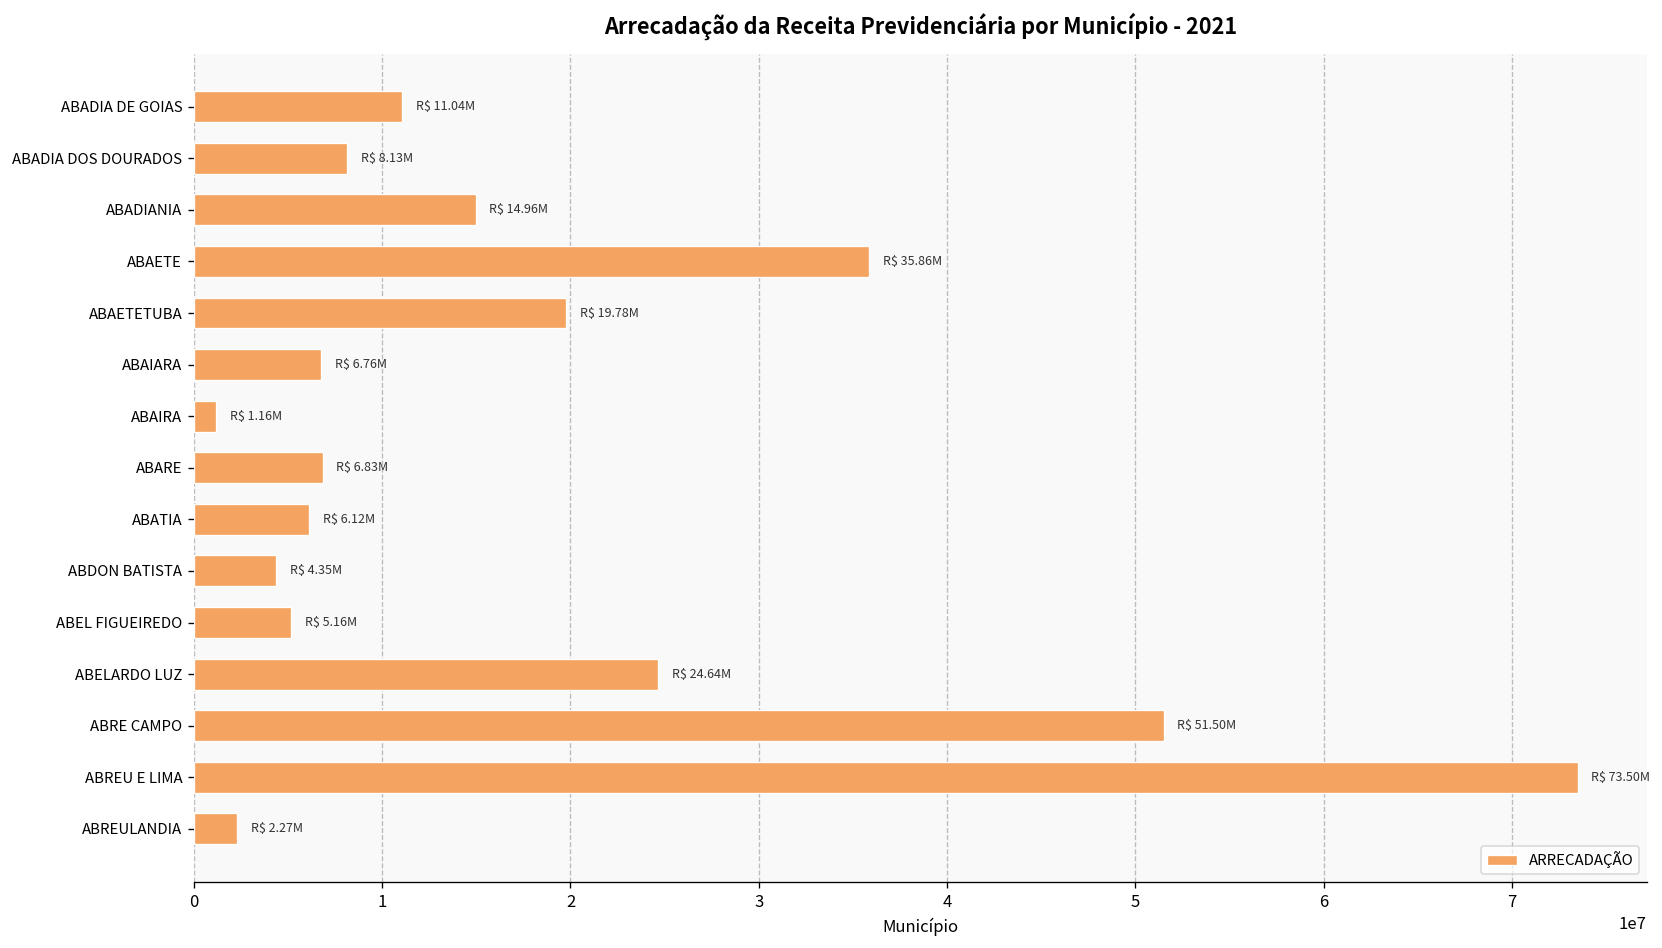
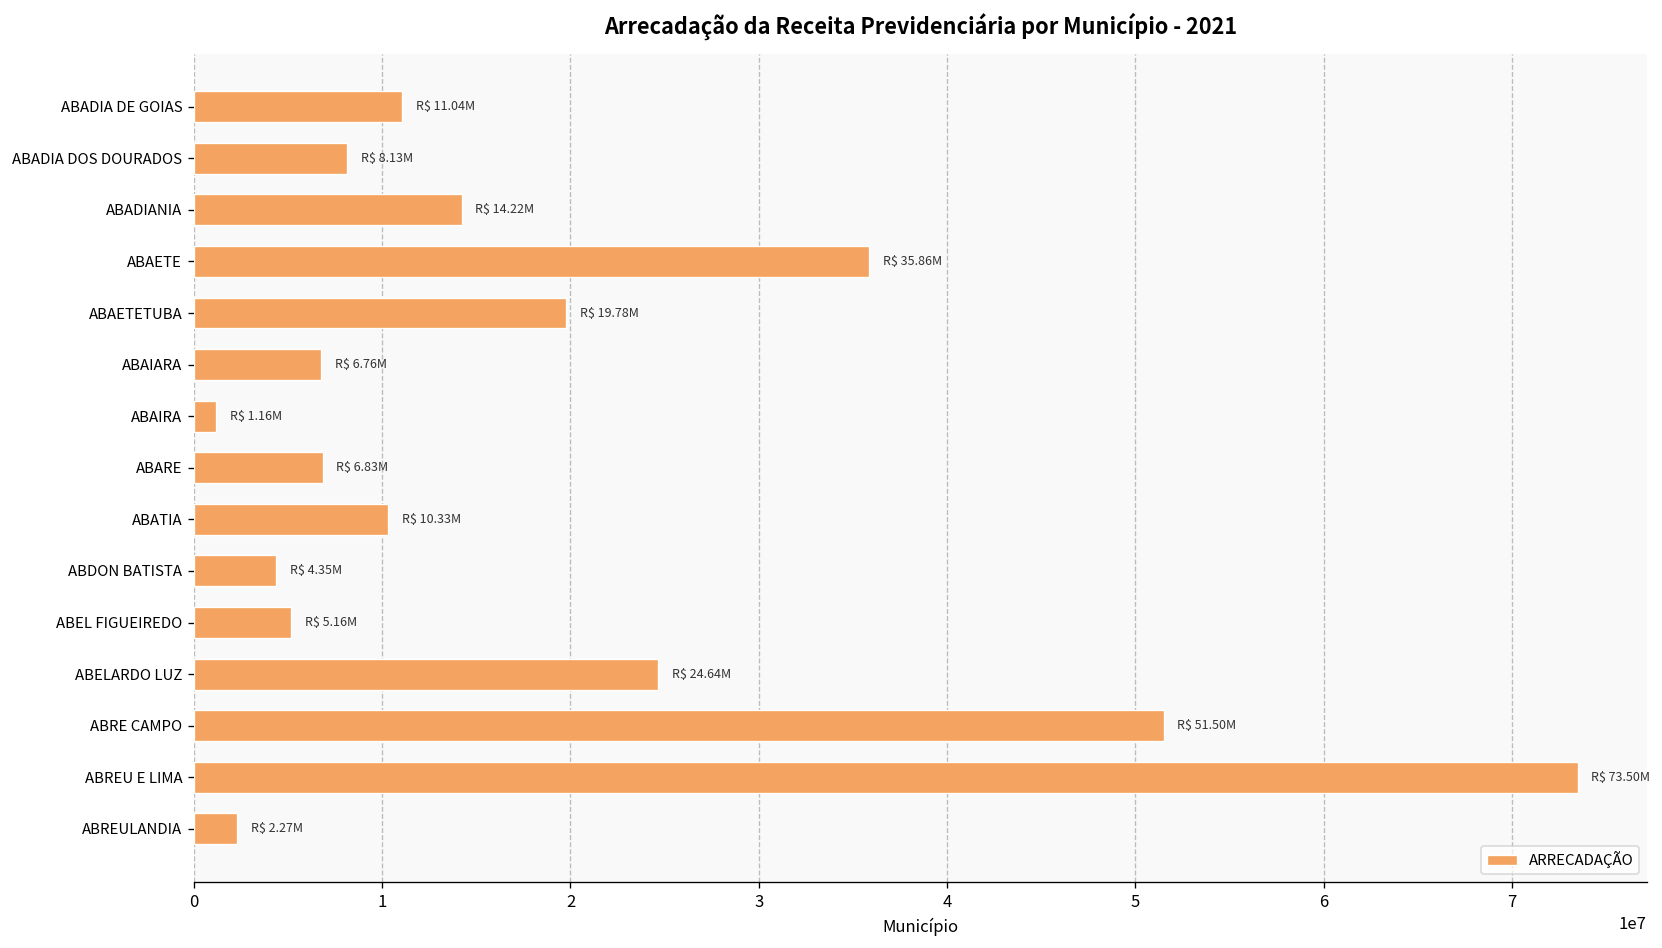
ABADIANIA: 14.96M -> 14.22M
ABATIA: 6.12M -> 10.33M
